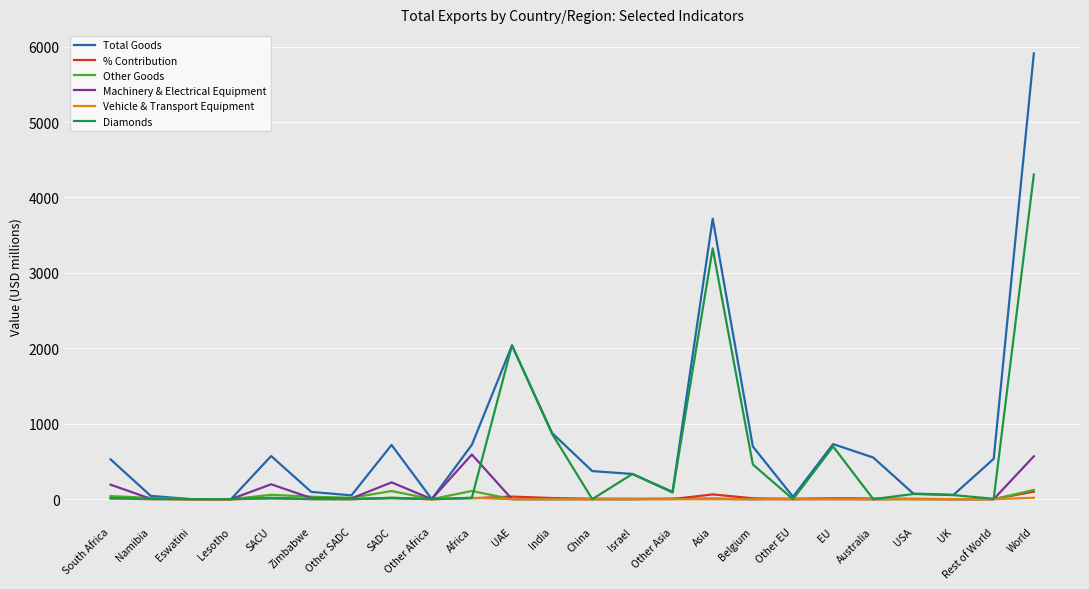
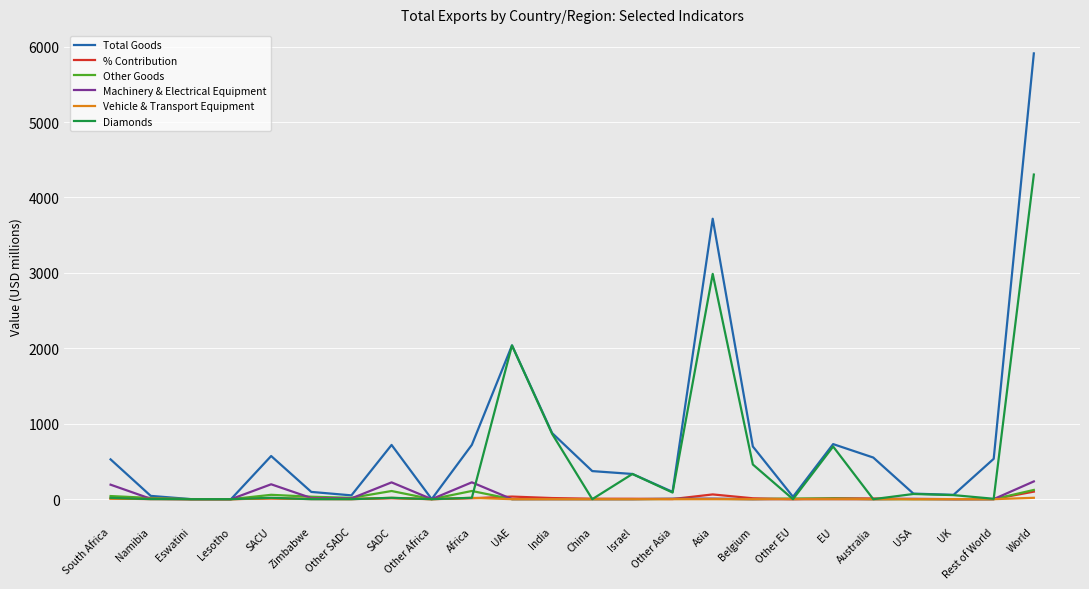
Machinery & Electrical Equipment, Africa: 600 -> 200
Diamonds, Asia: 3300 -> 3000
Machinery & Electrical Equipment, World: 600 -> 200
